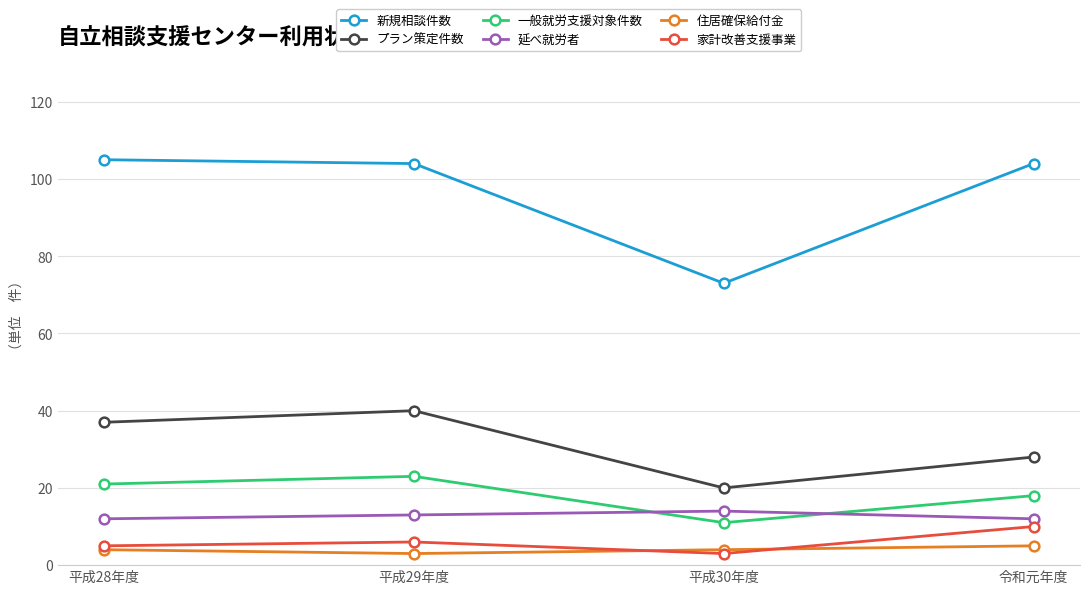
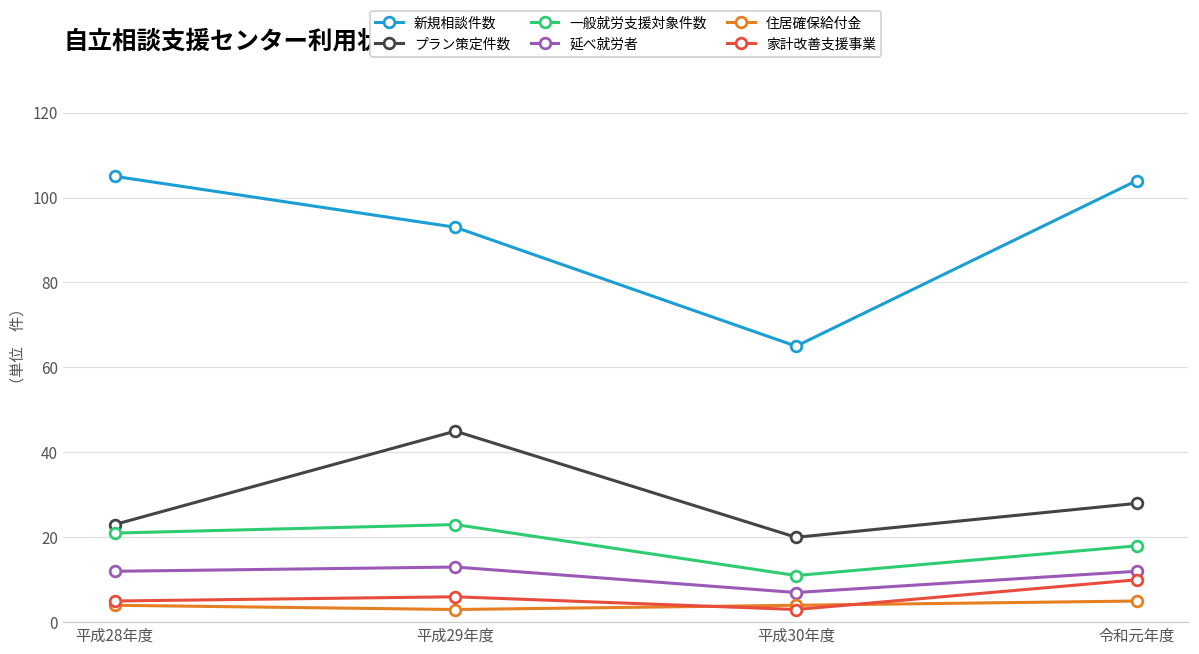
プラン策定件数, 平成28年度: 37 -> 23
新規相談件数, 平成29年度: 104 -> 93
プラン策定件数, 平成29年度: 40 -> 45
新規相談件数, 平成30年度: 73 -> 65
延べ就労者, 平成30年度: 14 -> 7
